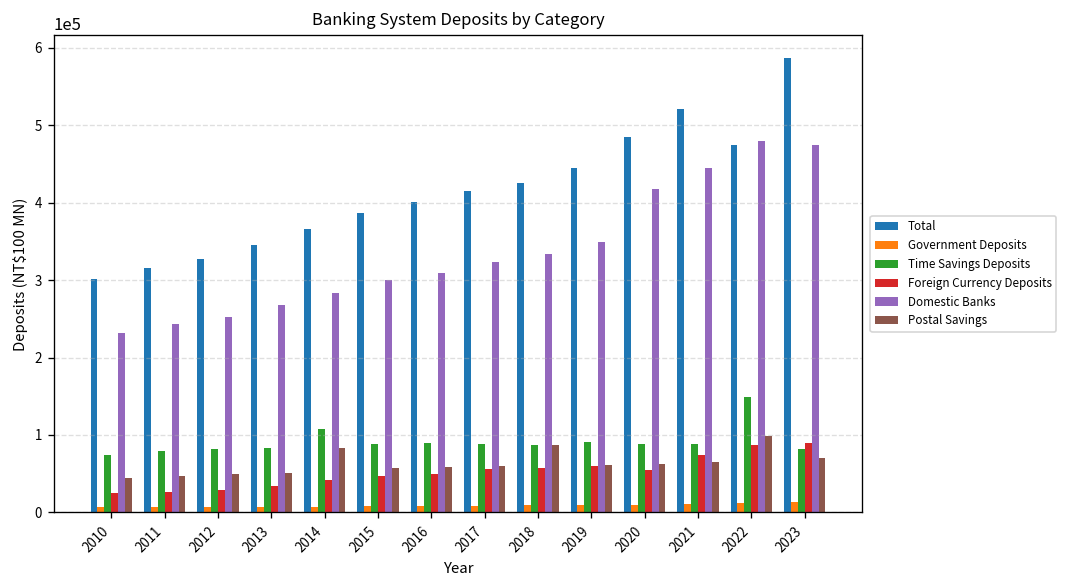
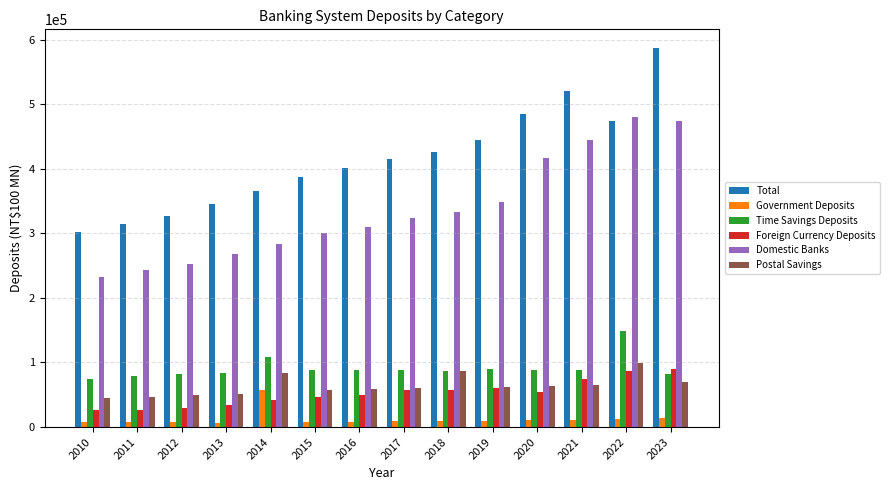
Government Deposits, 2014: 10000 -> 60000
